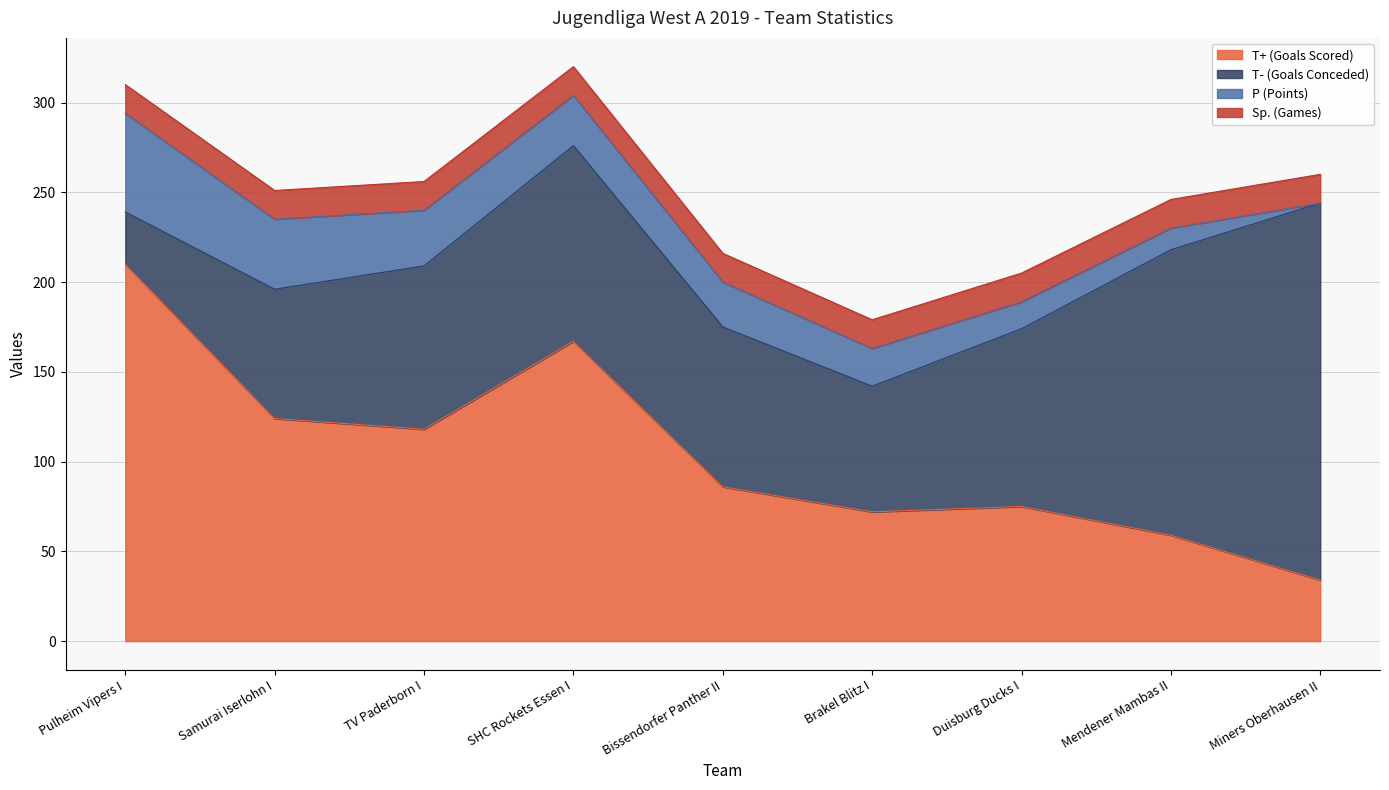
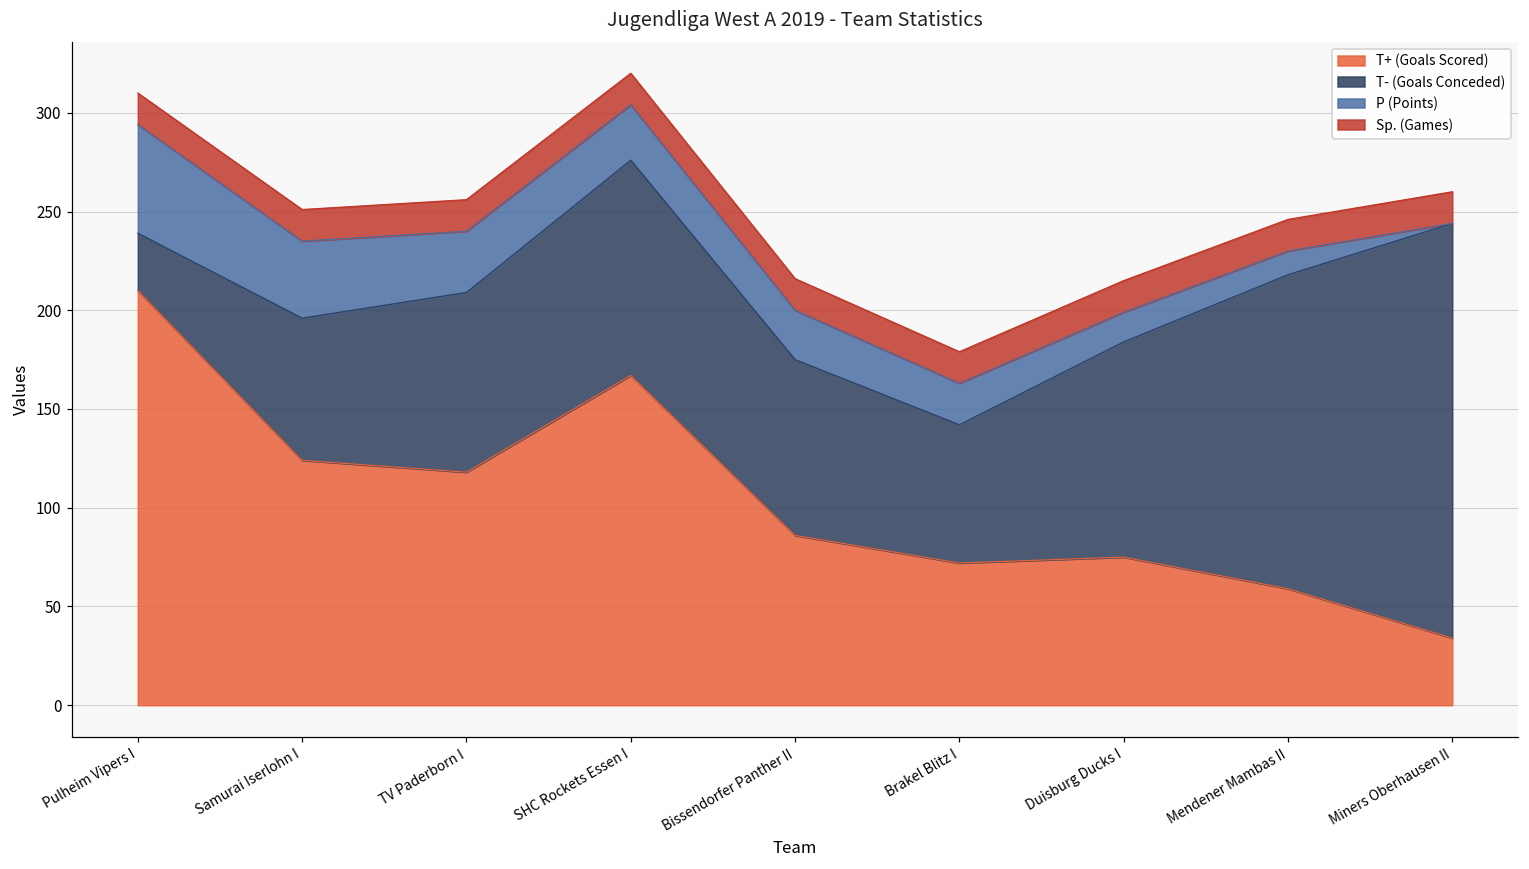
T- (Goals Conceded), Duisburg Ducks I: 99 -> 109
